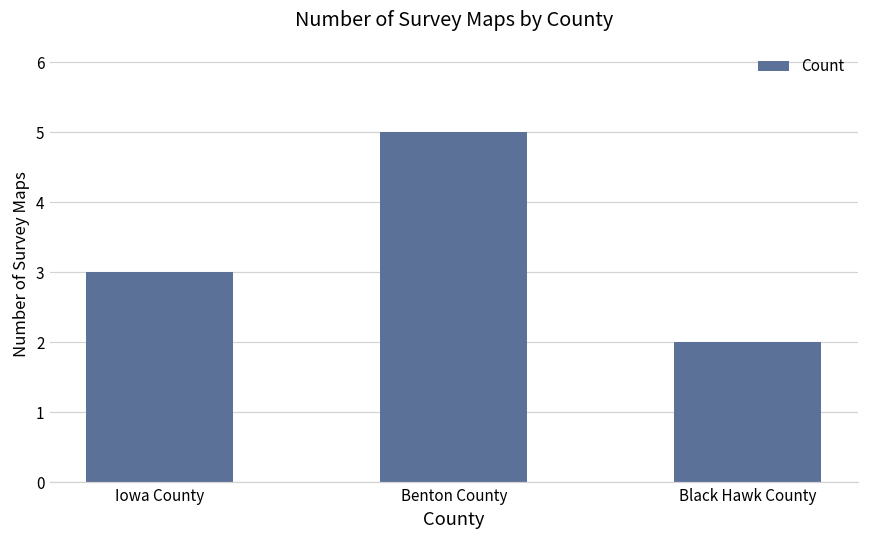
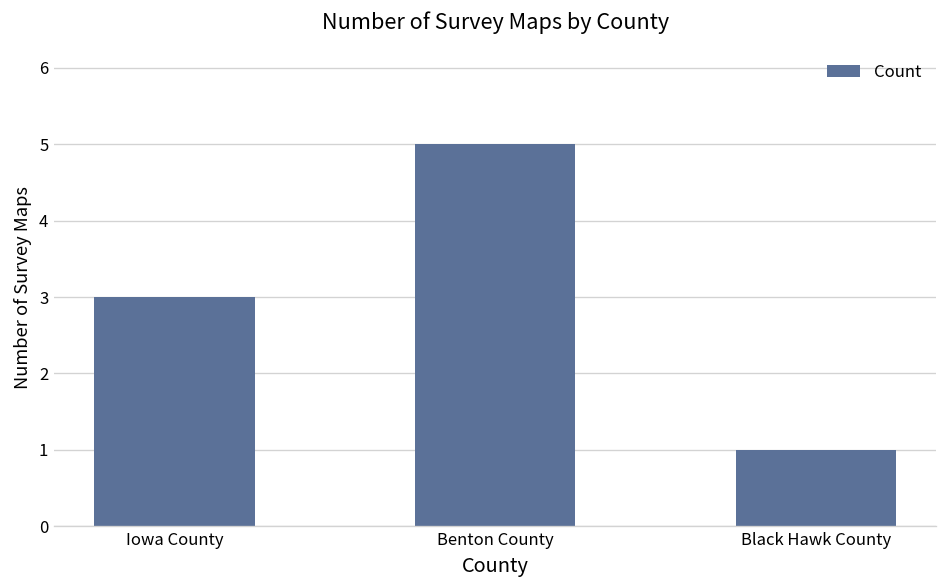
Black Hawk County: 2 -> 1
